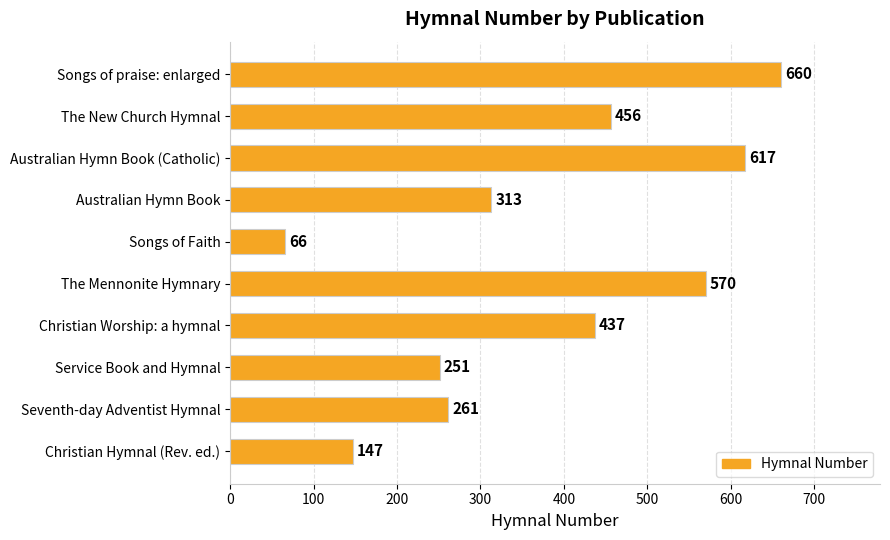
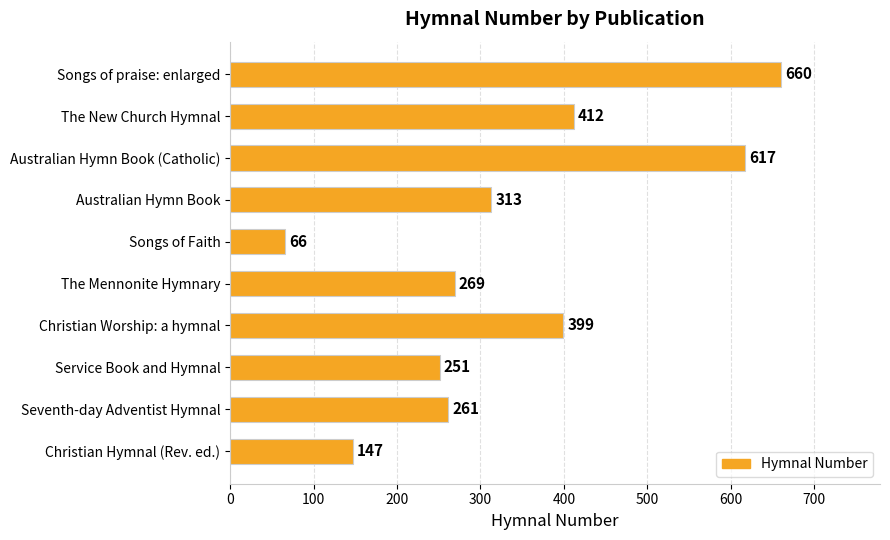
The New Church Hymnal: 456 -> 412
The Mennonite Hymnary: 570 -> 269
Christian Worship: a hymnal: 437 -> 399
